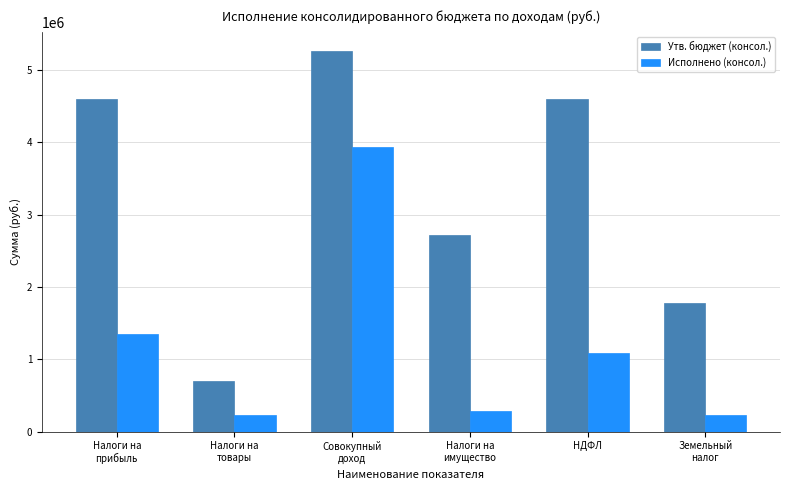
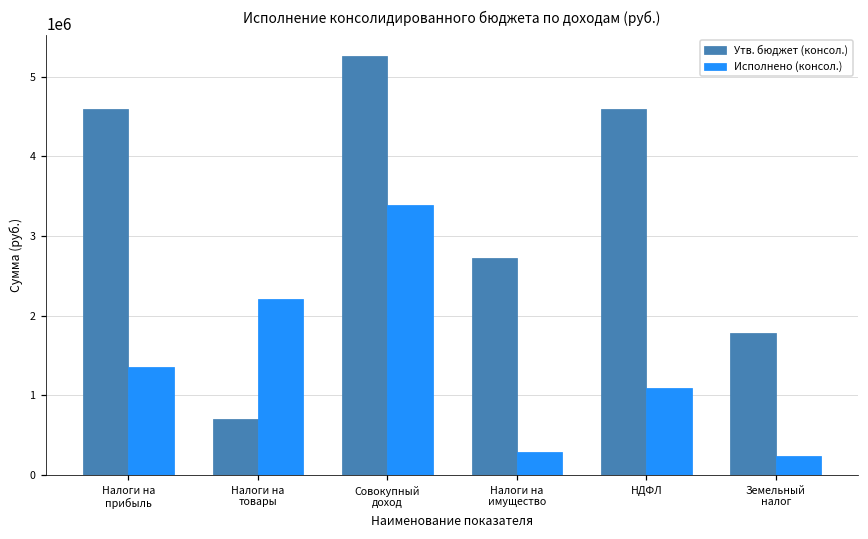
Исполнено (консол.), Налоги на товары: 200000 -> 2200000
Исполнено (консол.), Совокупный доход: 3900000 -> 3400000
